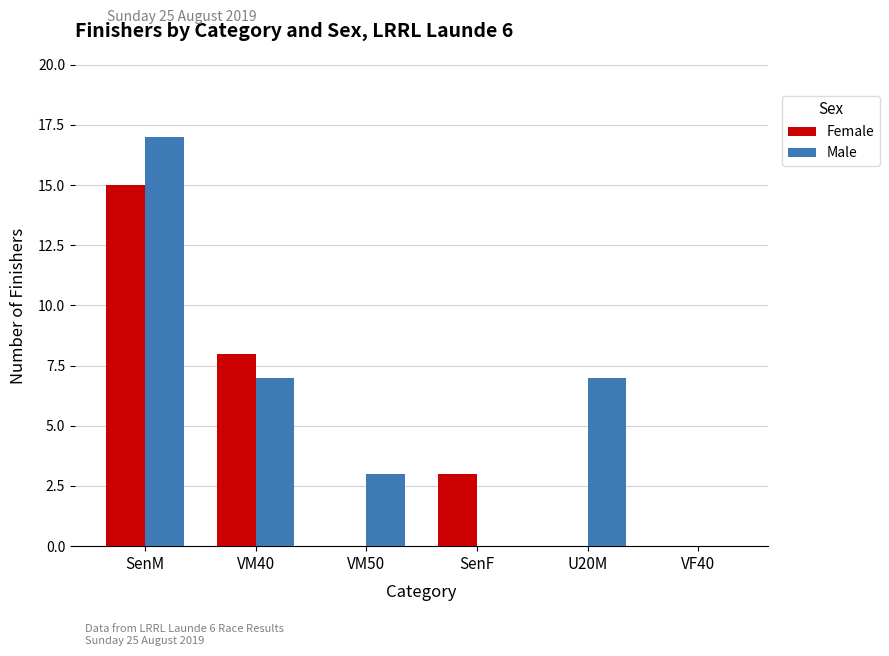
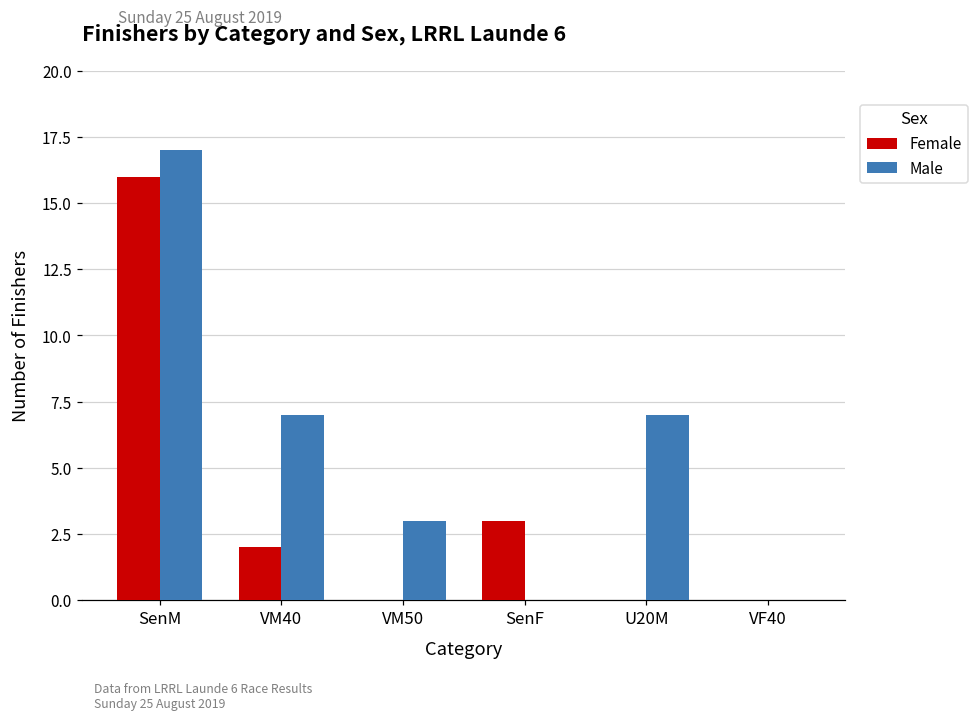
Female, SenM: 15 -> 16
Female, VM40: 8 -> 2
